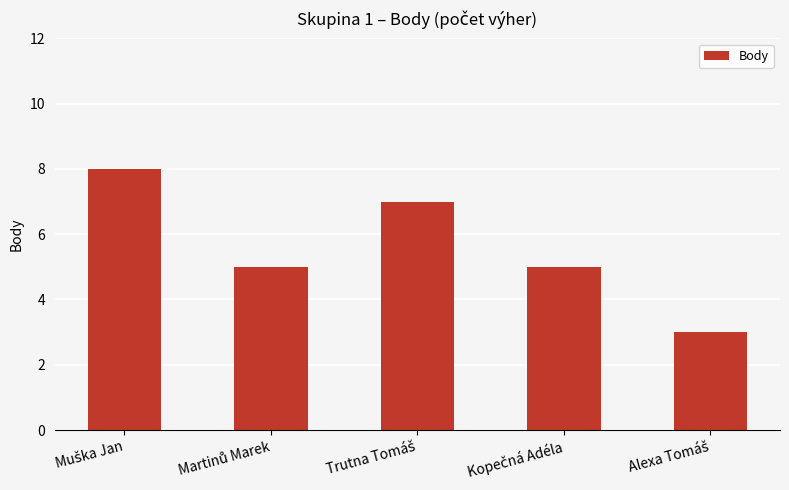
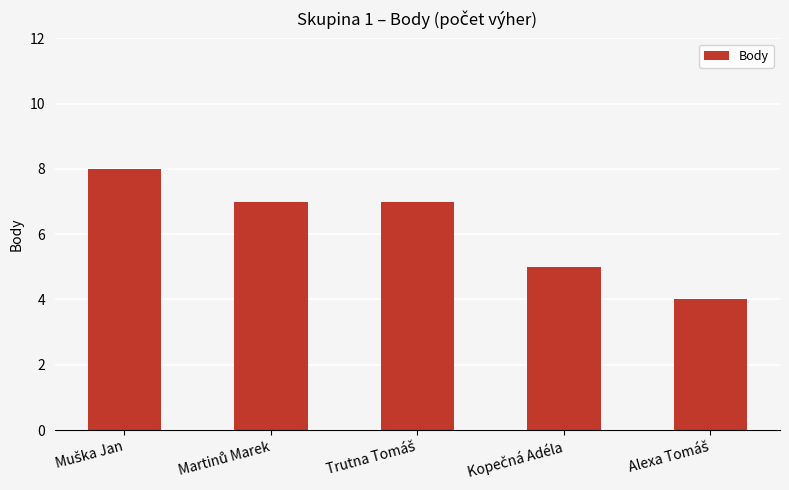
Martinů Marek: 5 -> 7
Alexa Tomáš: 3 -> 4
